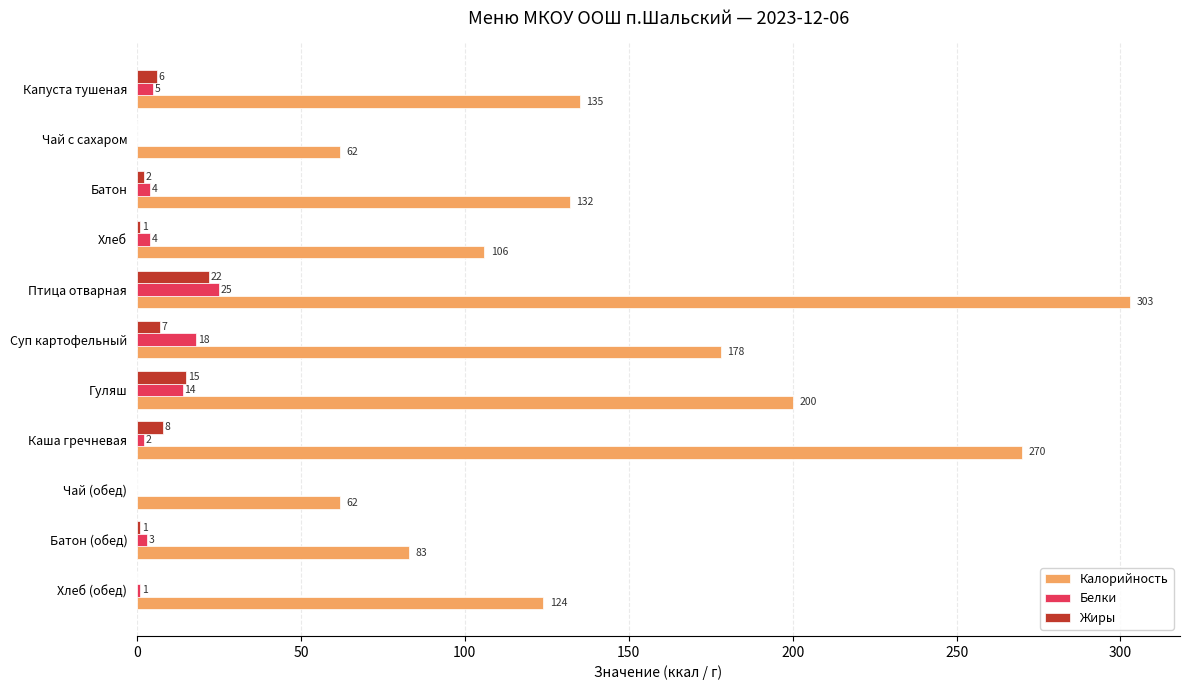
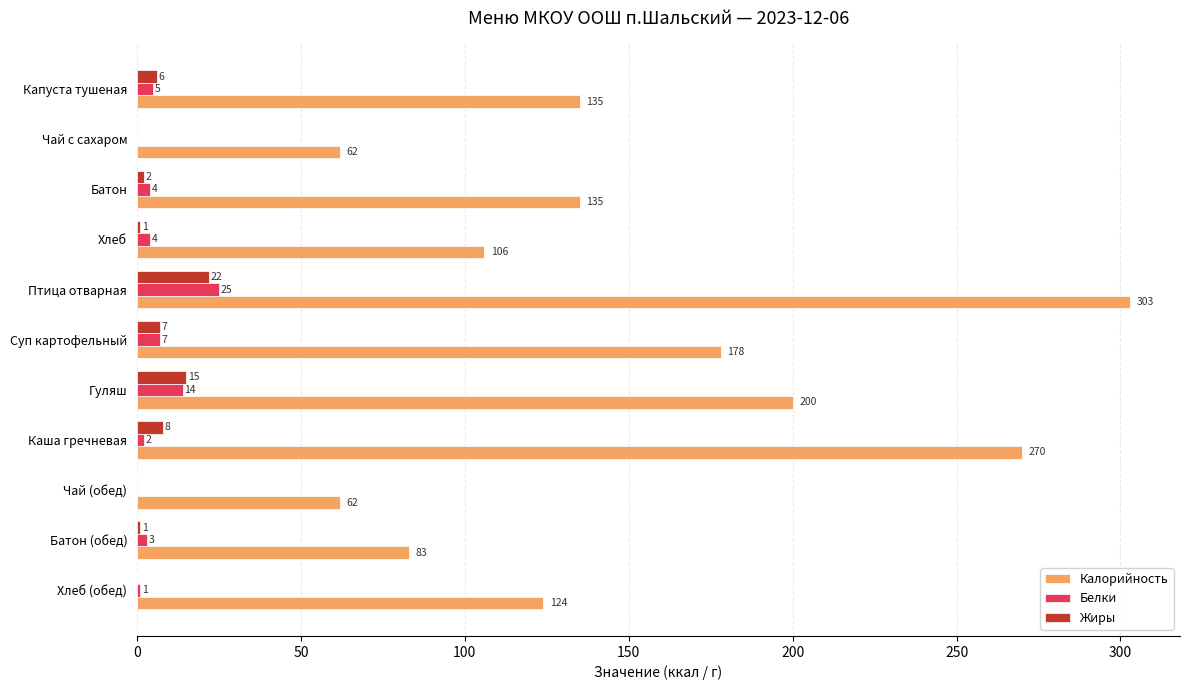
Калорийность, Батон: 132 -> 135
Белки, Суп картофельный: 18 -> 7
